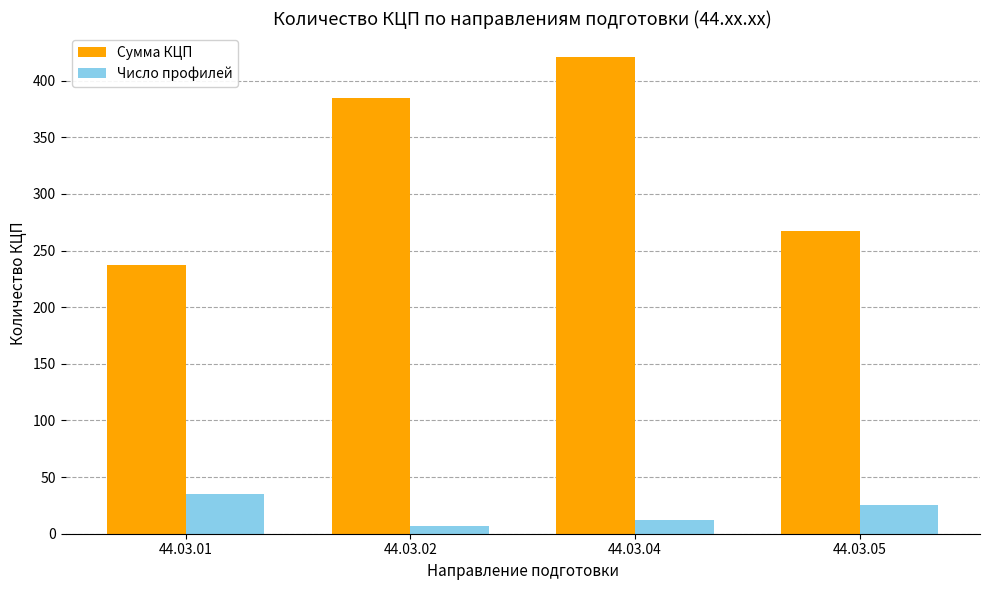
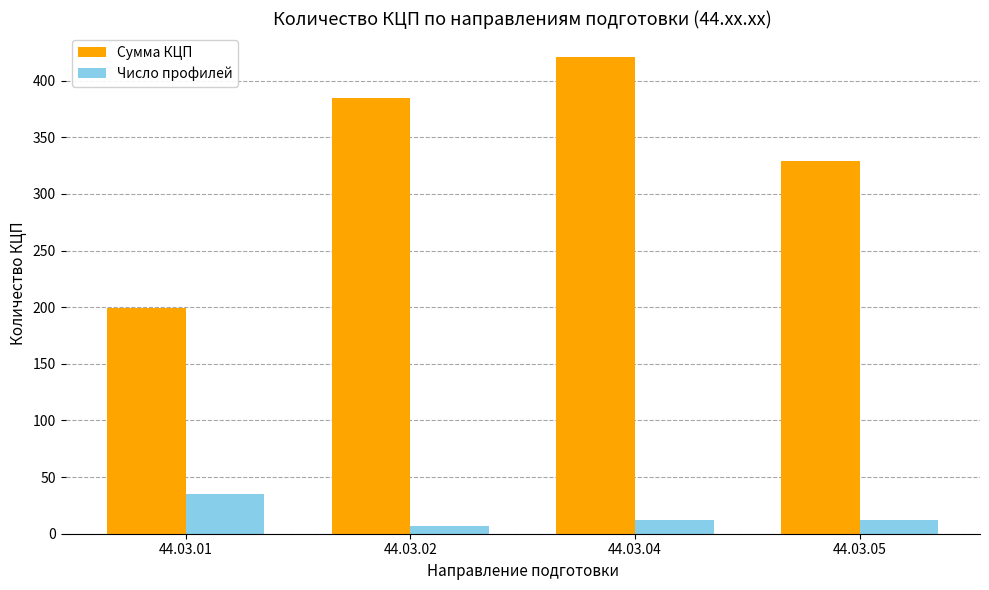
Сумма КЦП, 44.03.01: 237 -> 199
Сумма КЦП, 44.03.05: 267 -> 329
Число профилей, 44.03.05: 25 -> 12
